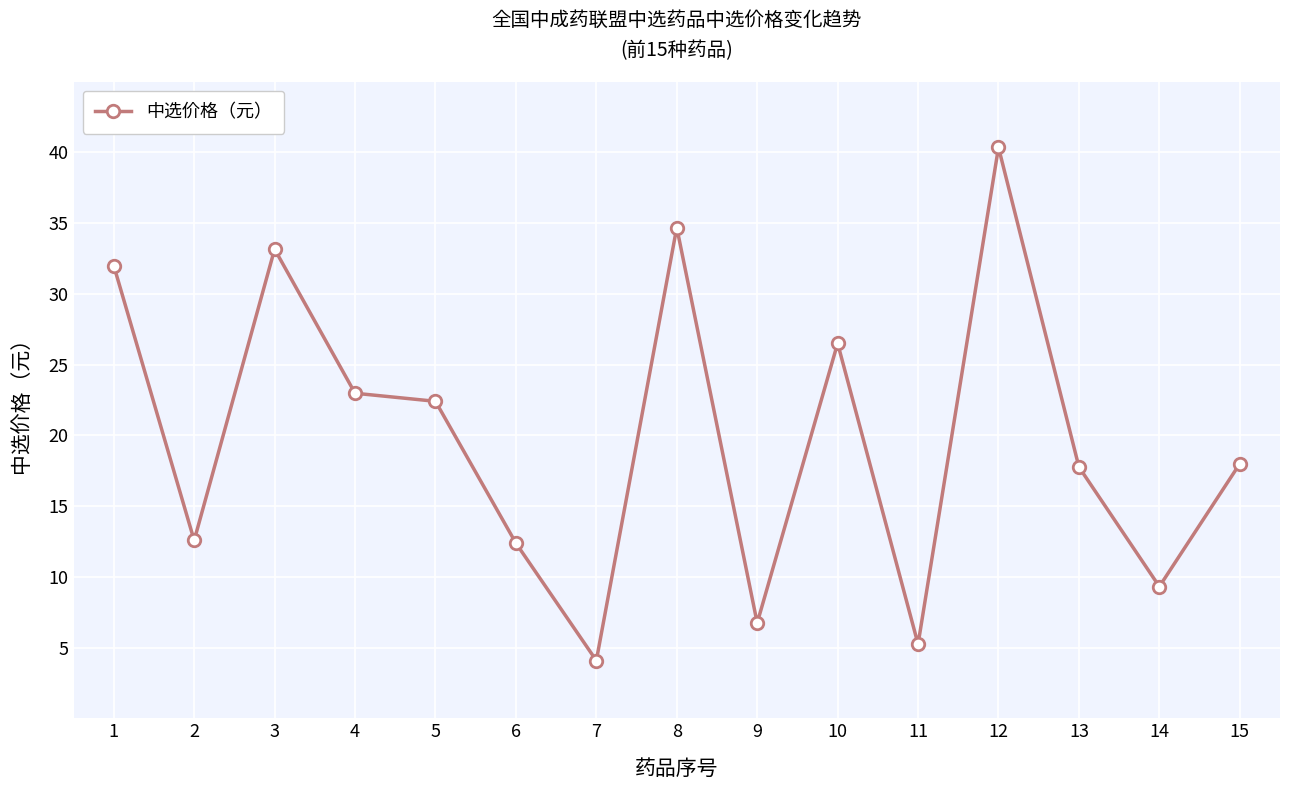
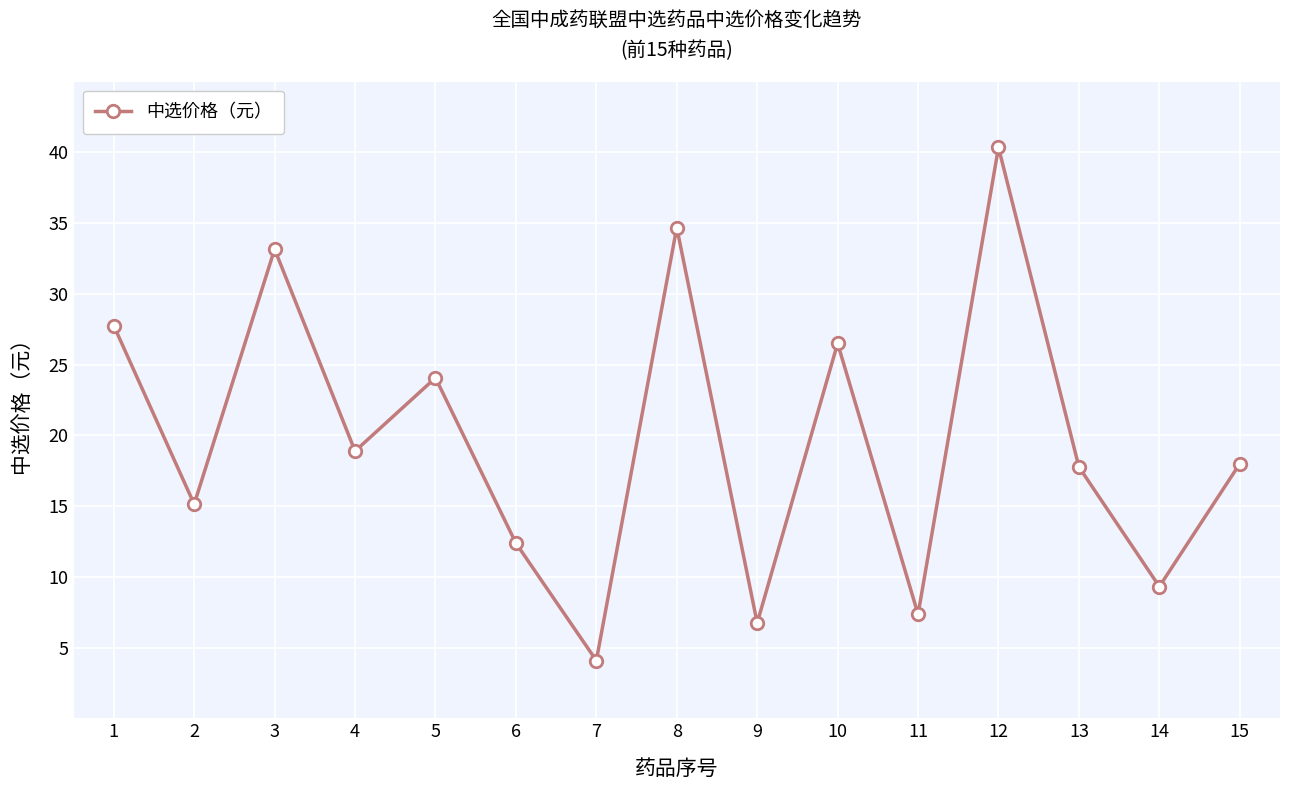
1: 32.0 -> 27.8
2: 12.6 -> 15.1
4: 23.0 -> 18.9
5: 22.4 -> 24.1
11: 5.3 -> 7.4
